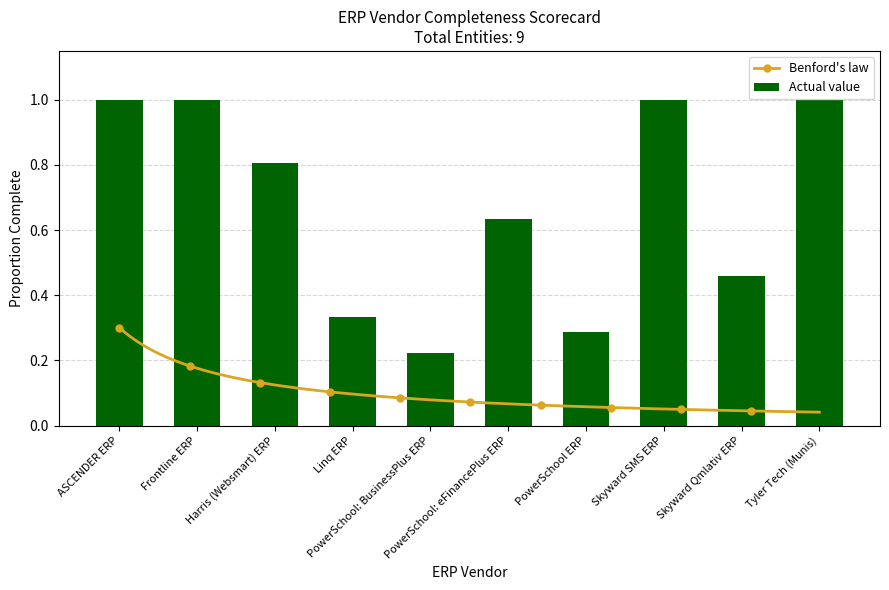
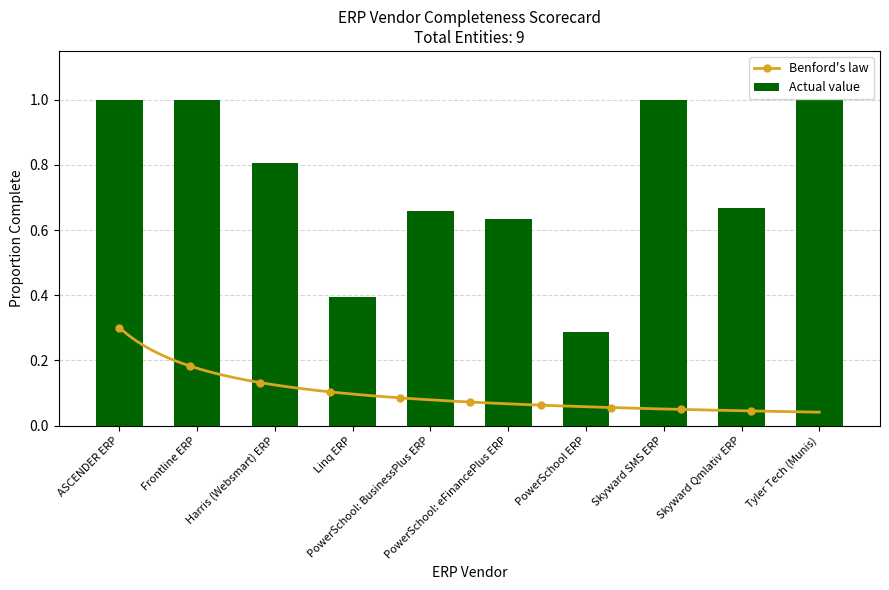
Actual value, Linq ERP: 0.33 -> 0.39
Actual value, PowerSchool: BusinessPlus ERP: 0.22 -> 0.66
Actual value, Skyward Qmlativ ERP: 0.46 -> 0.67
